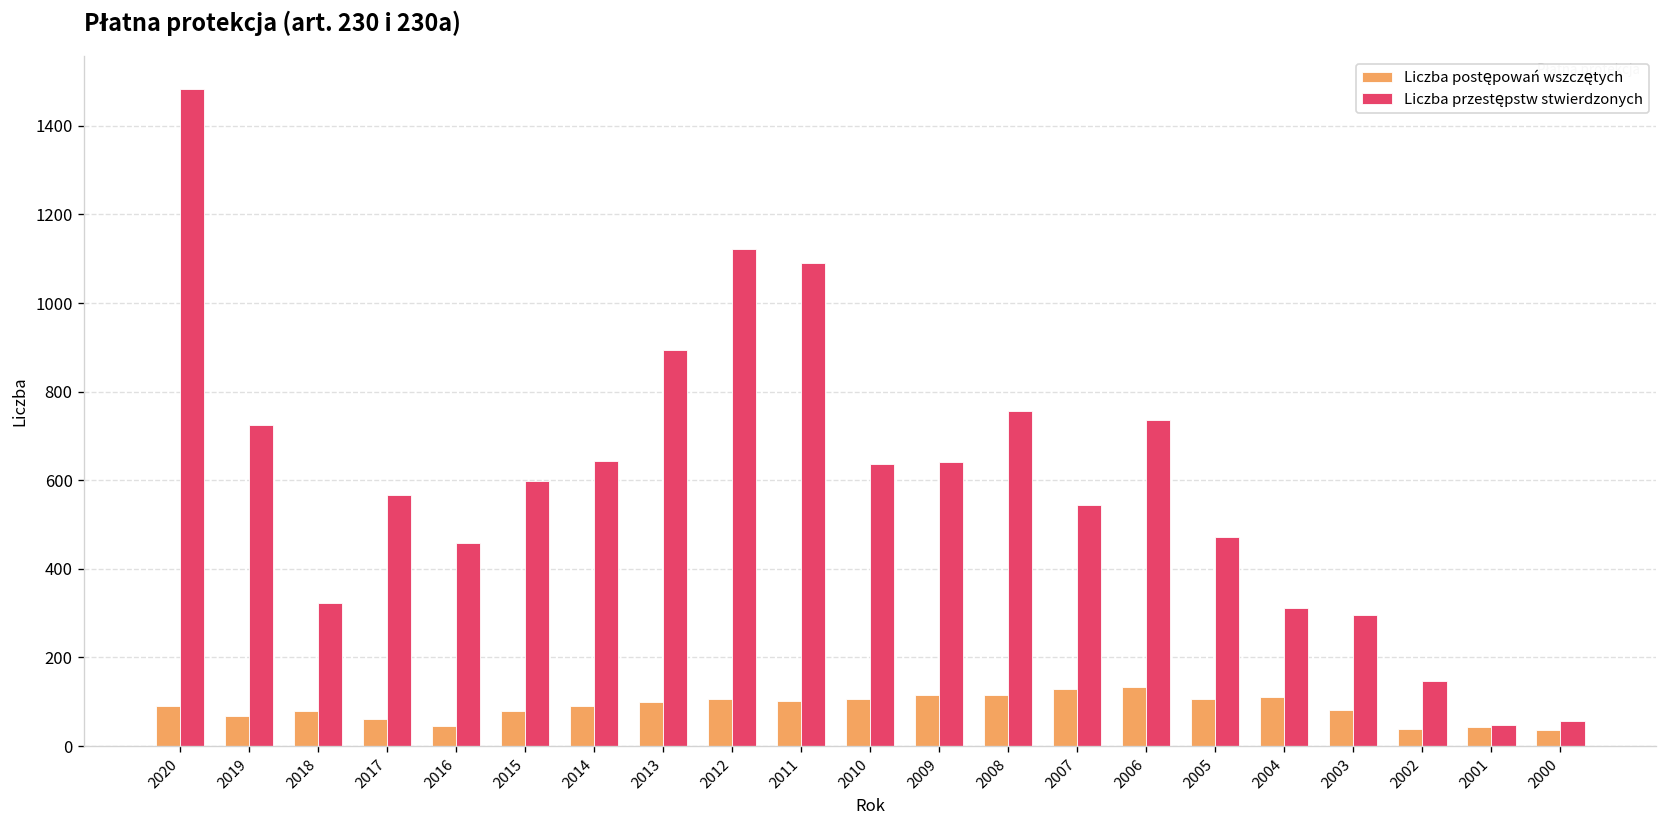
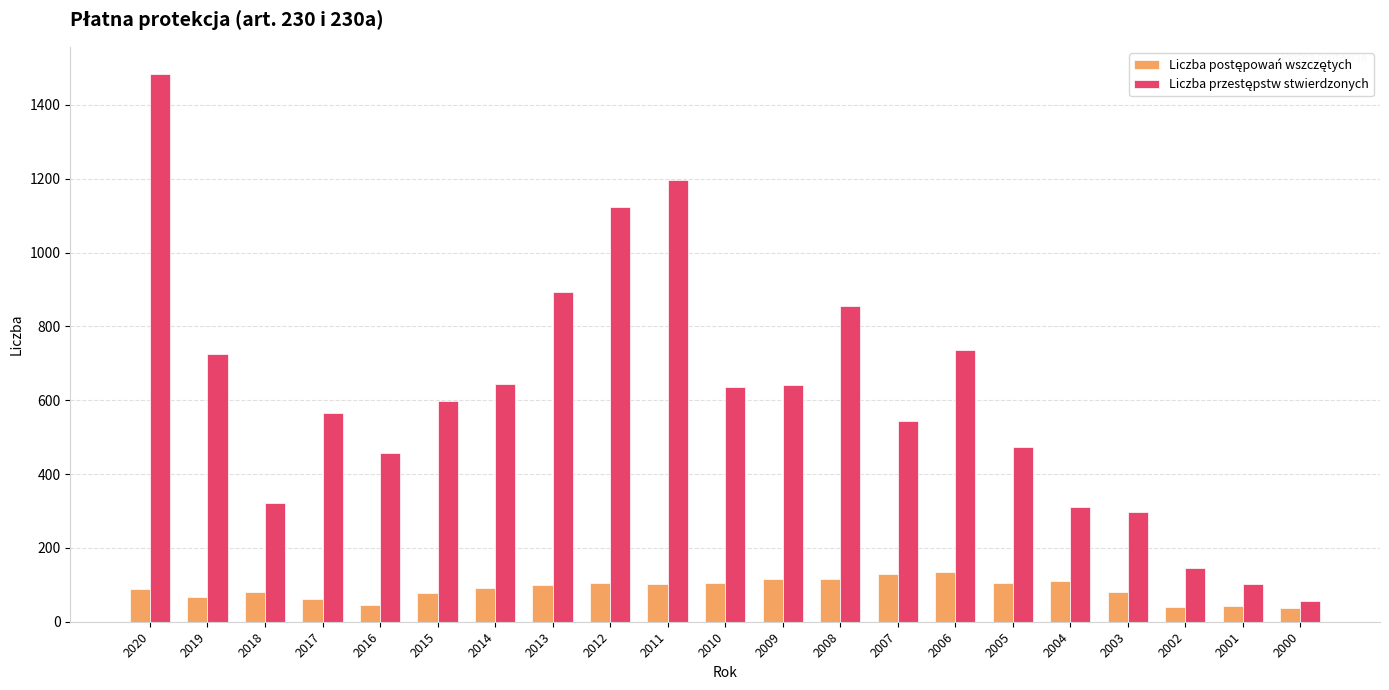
Liczba przestępstw stwierdzonych, 2011: 1090 -> 1200
Liczba przestępstw stwierdzonych, 2008: 760 -> 860
Liczba przestępstw stwierdzonych, 2001: 50 -> 100
